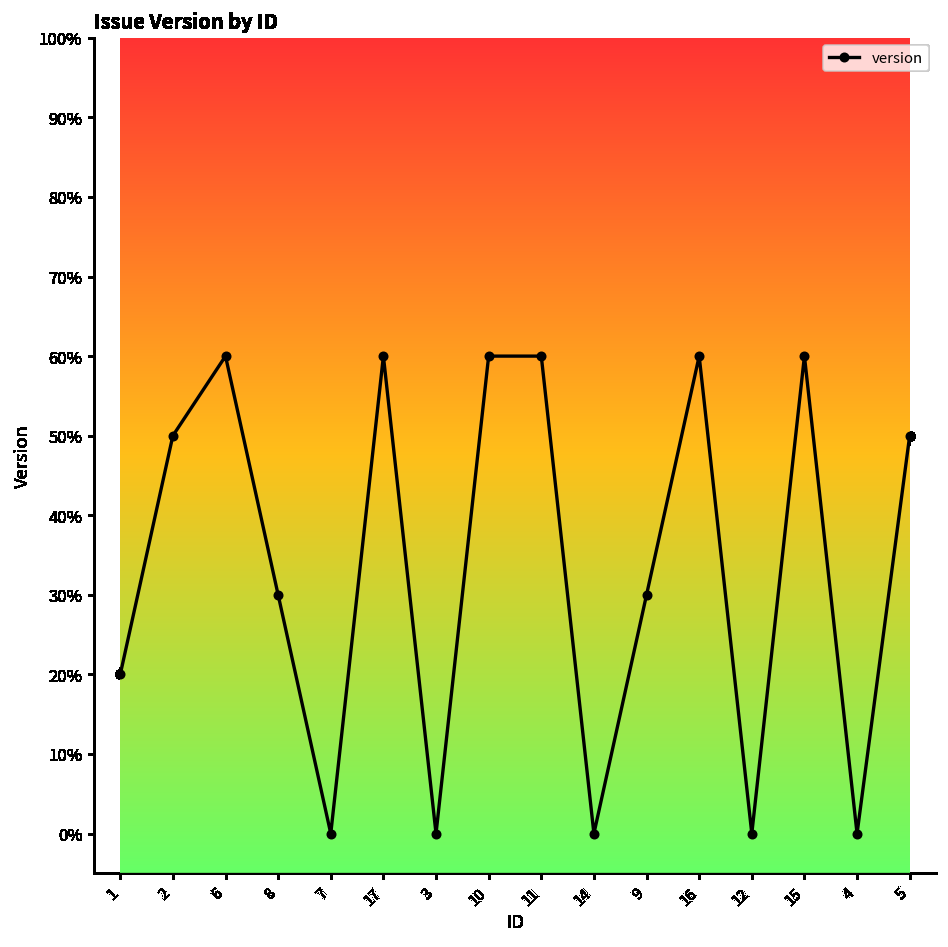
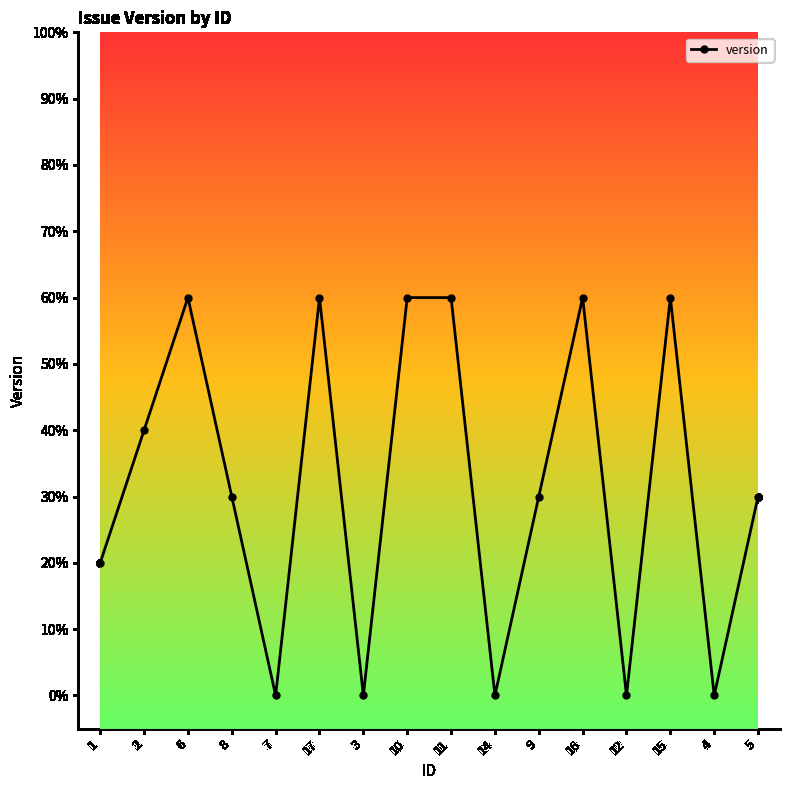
2: 50% -> 40%
5: 50% -> 30%
